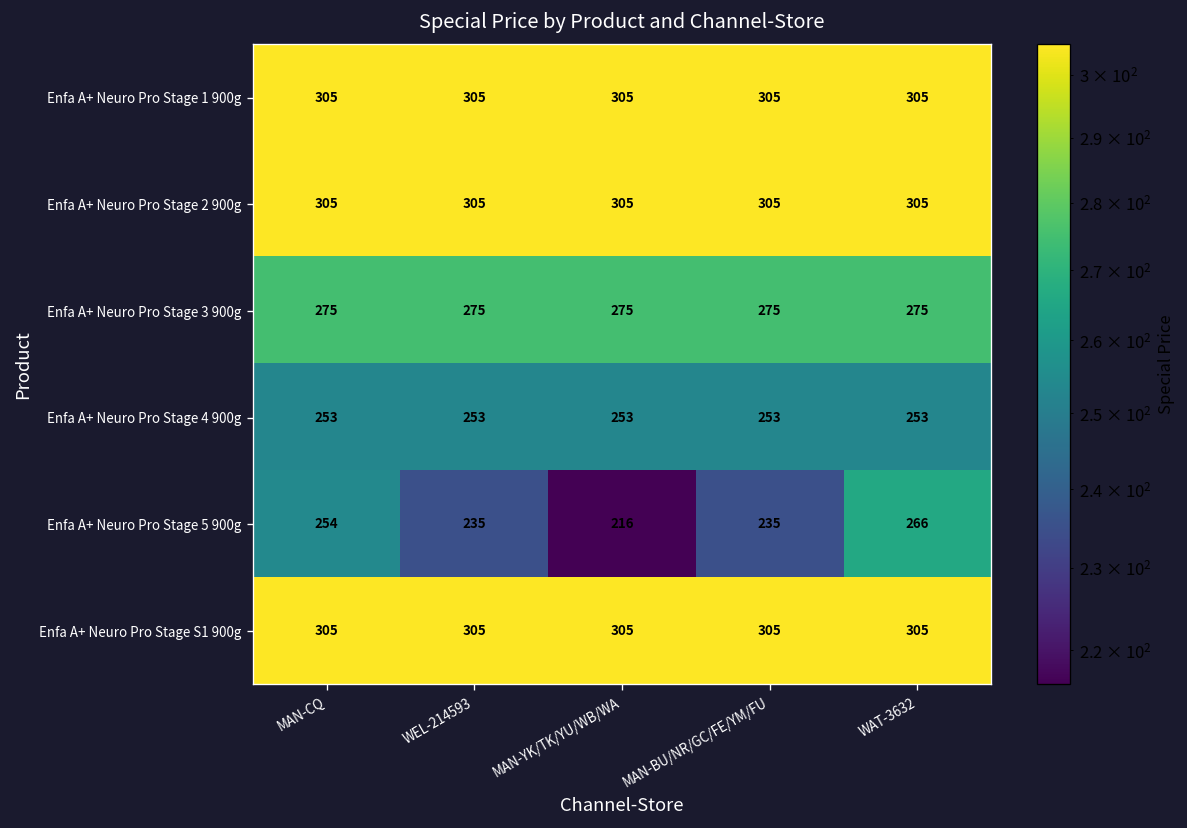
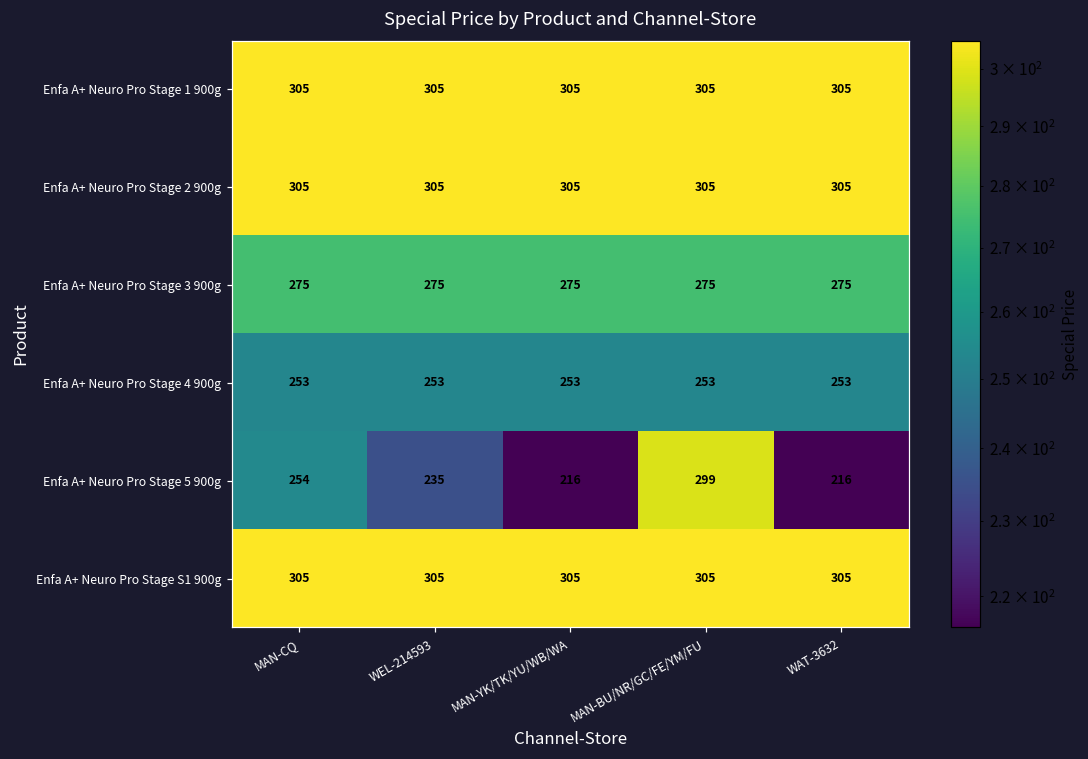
Enfa A+ Neuro Pro Stage 5 900g, MAN-BU/NR/GC/FE/YM/FU: 235 -> 299
Enfa A+ Neuro Pro Stage 5 900g, WAT-3632: 266 -> 216
